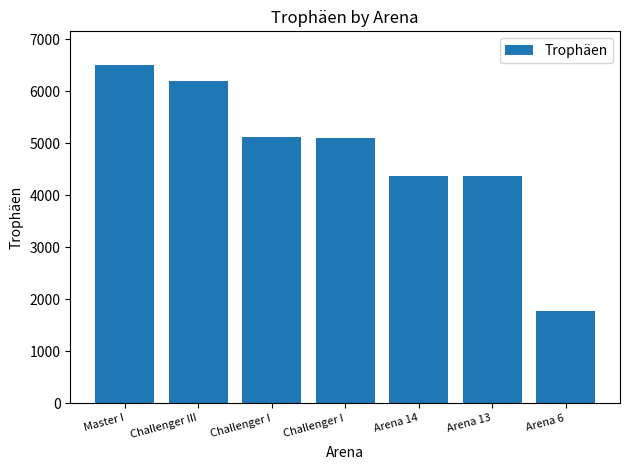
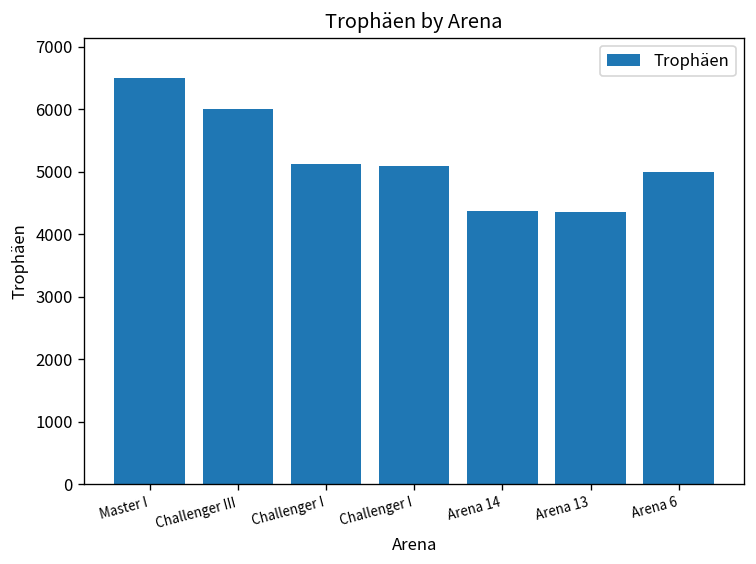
Challenger III: 6200 -> 6000
Arena 6: 1800 -> 5000
